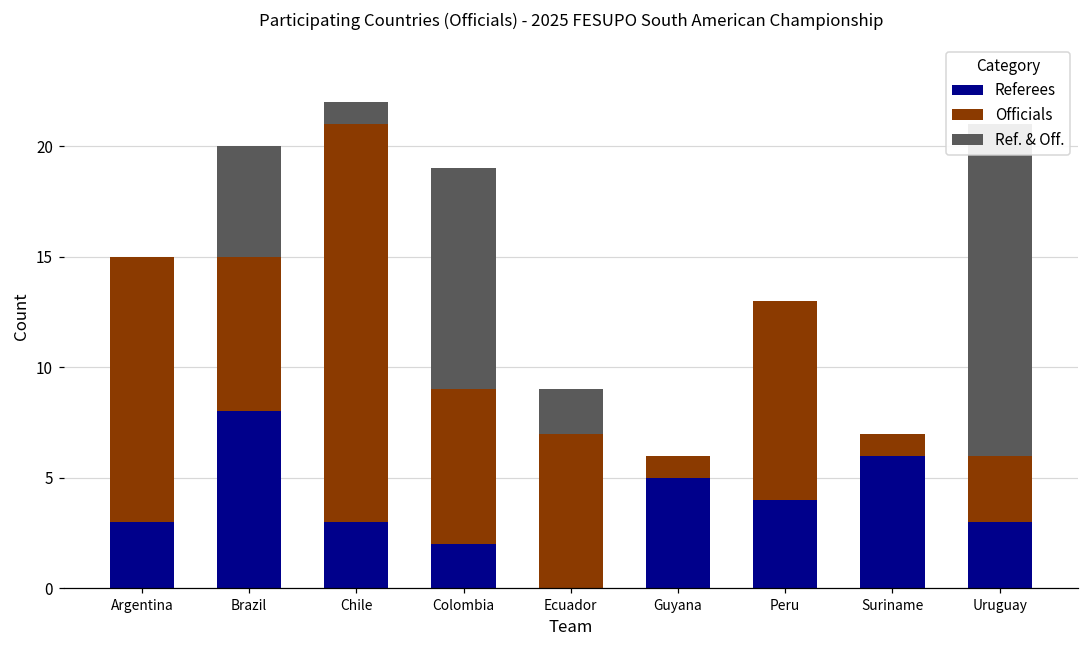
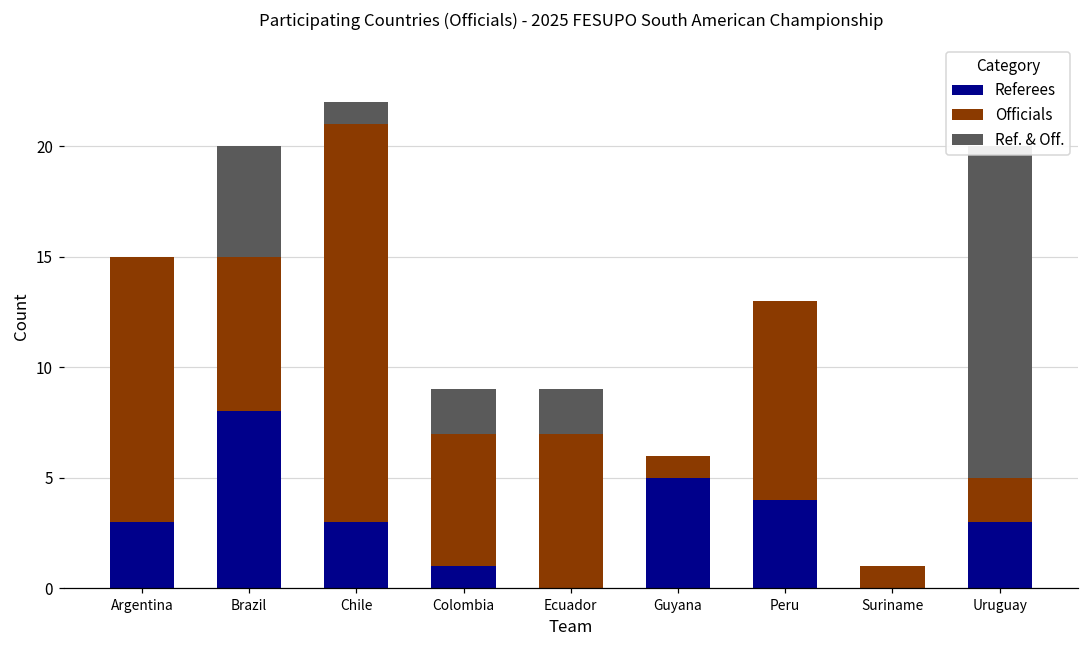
Referees, Colombia: 2 -> 1
Officials, Colombia: 7 -> 6
Ref. & Off., Colombia: 10 -> 2
Referees, Suriname: 6 -> 0
Officials, Uruguay: 3 -> 2
